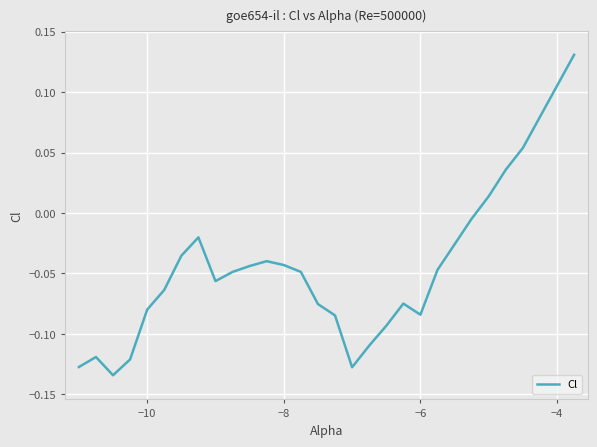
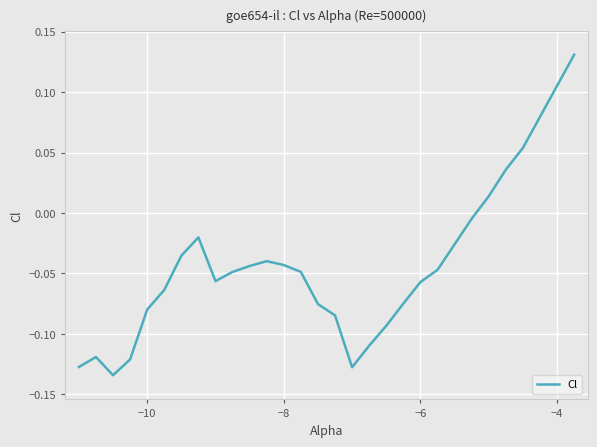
−6: -0.084 -> -0.057
